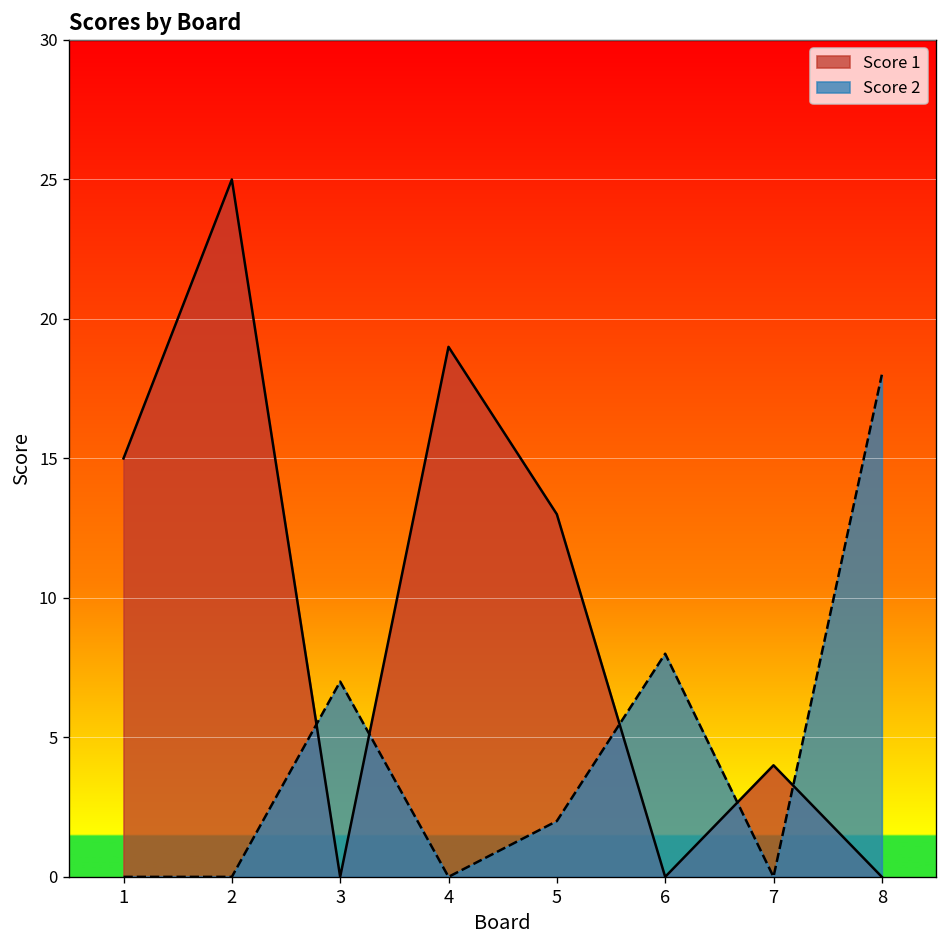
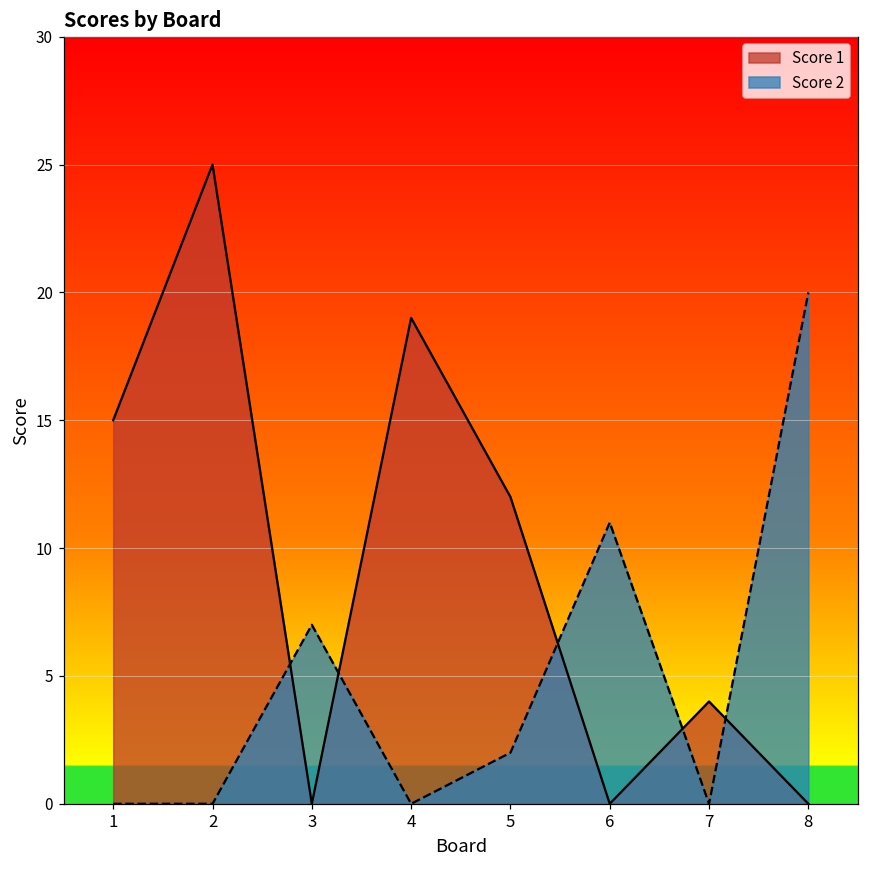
Score 1, 5: 13 -> 12
Score 2, 6: 8 -> 11
Score 2, 8: 18 -> 20
